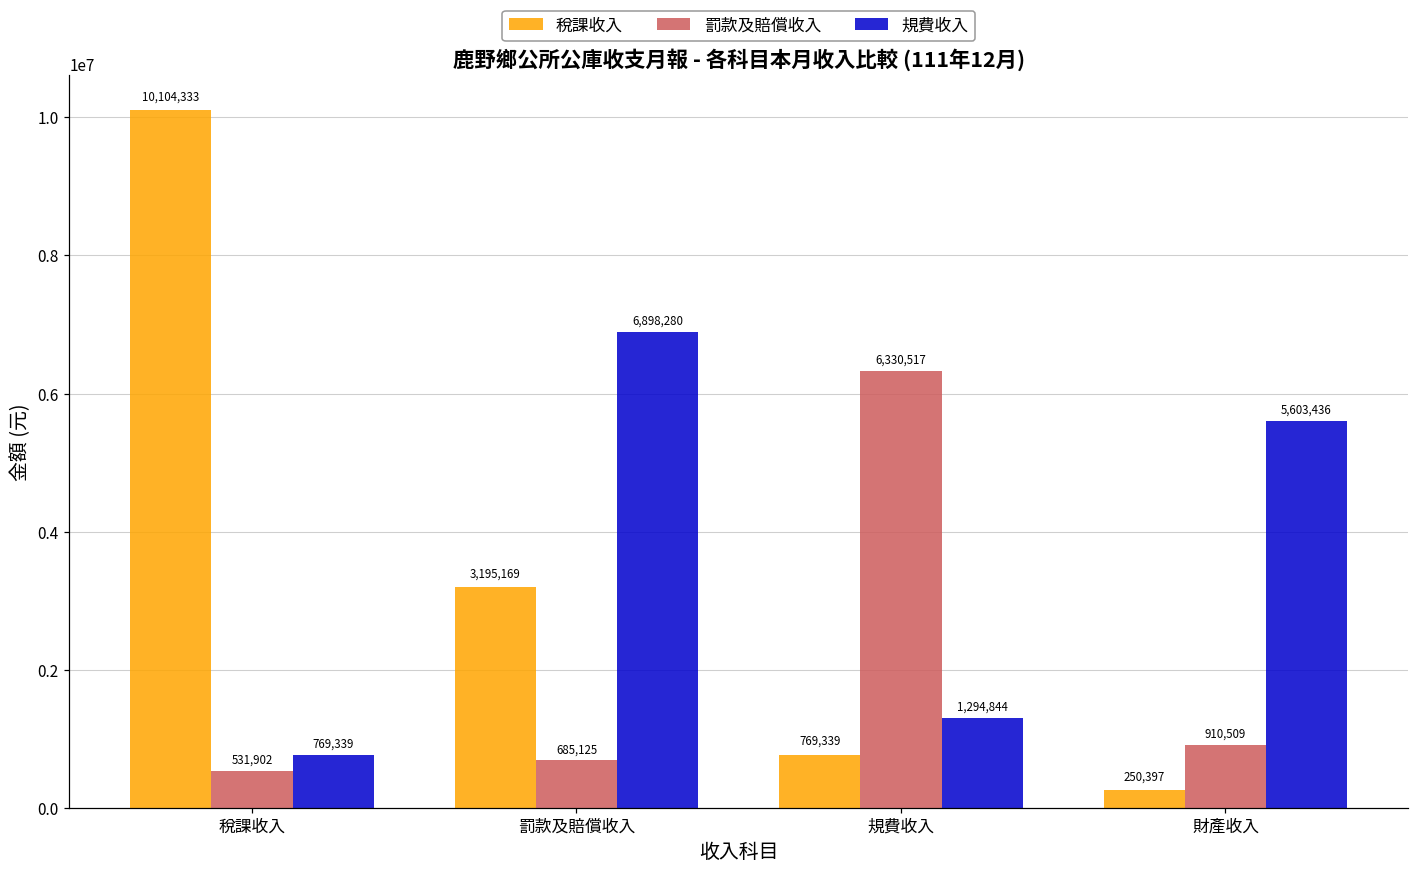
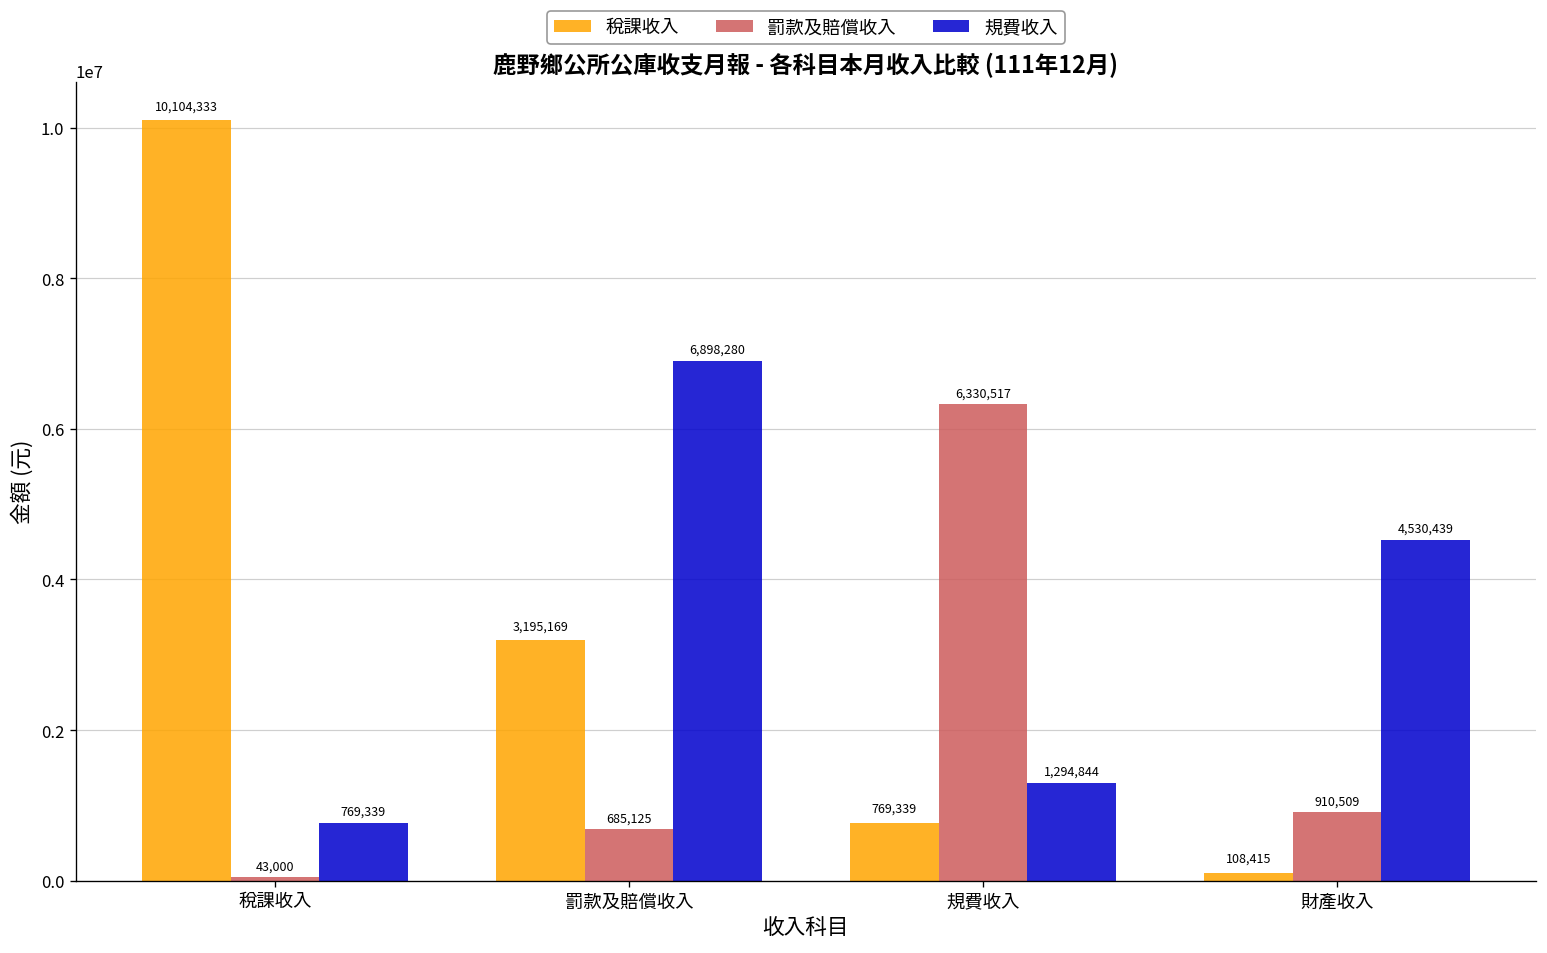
罰款及賠償收入, 稅課收入: 531,902 -> 43,000
稅課收入, 財產收入: 250,397 -> 108,415
規費收入, 財產收入: 5,603,436 -> 4,530,439
